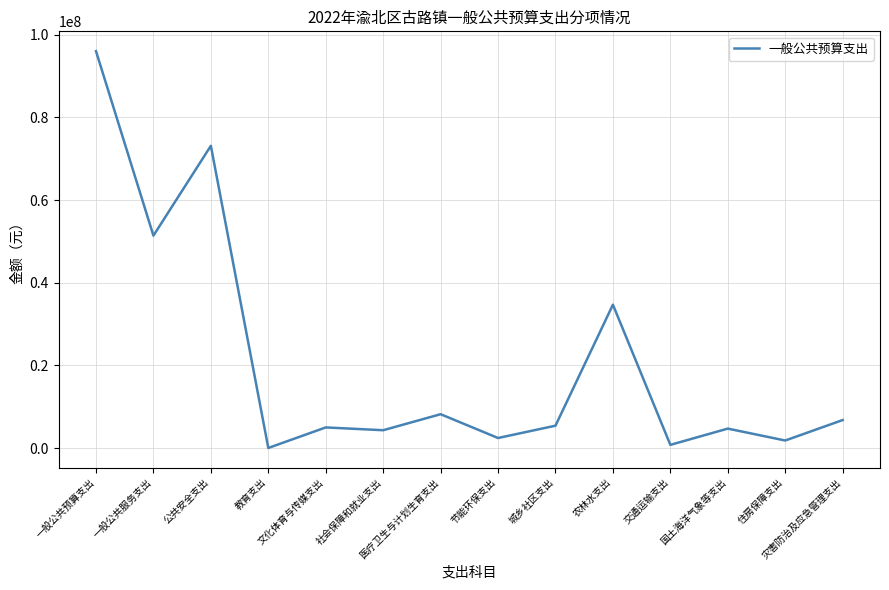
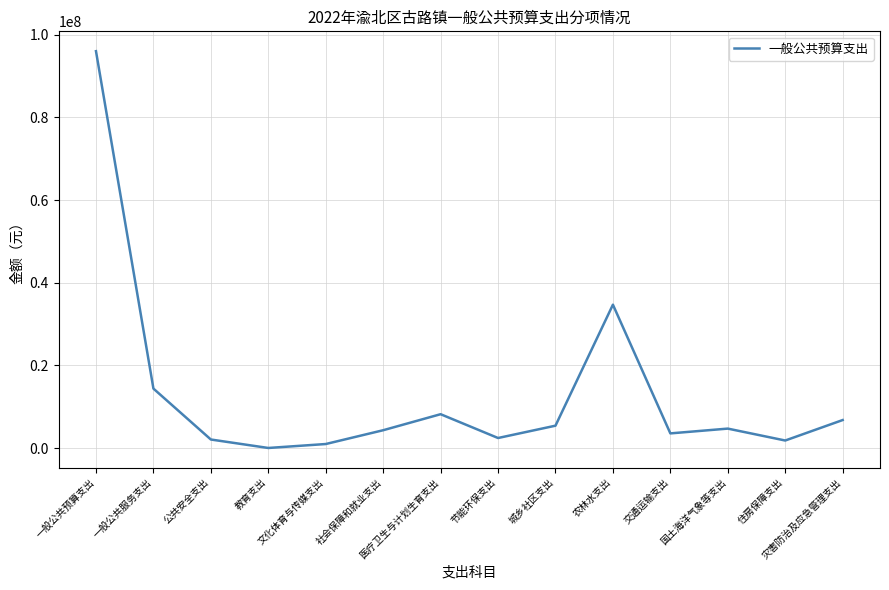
一般公共服务支出: 51000000 -> 14000000
公共安全支出: 73000000 -> 2000000
文化体育与传媒支出: 5000000 -> 1000000
交通运输支出: 1000000 -> 4000000
